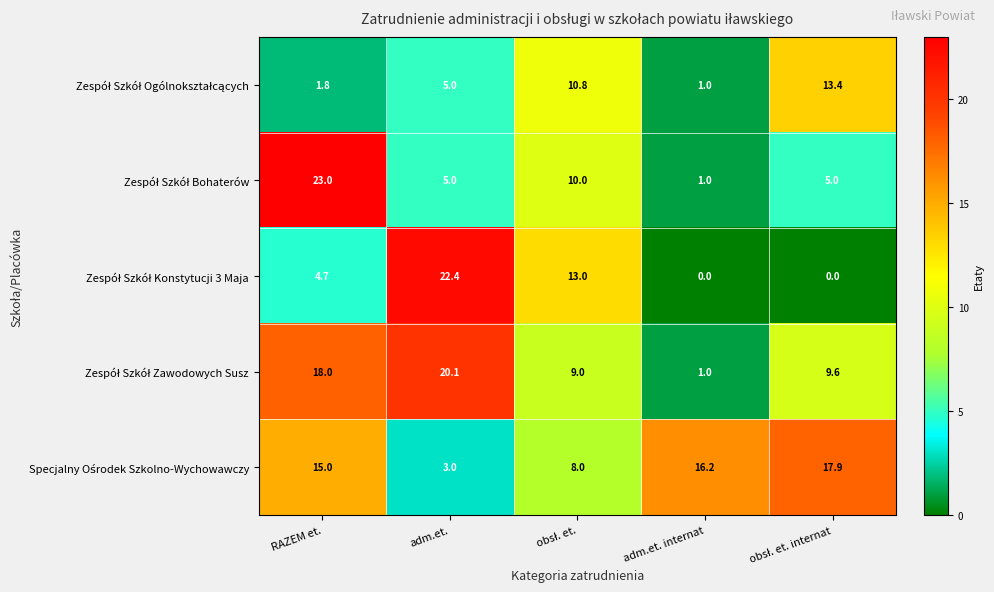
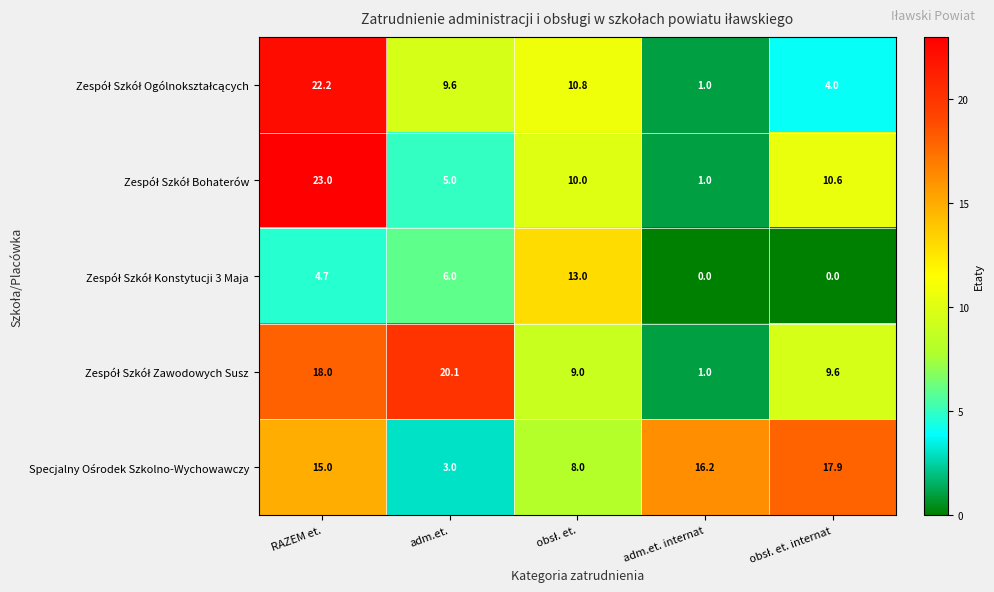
Zespół Szkół Ogólnokształcących, RAZEM et.: 1.8 -> 22.2
Zespół Szkół Ogólnokształcących, adm.et.: 5.0 -> 9.6
Zespół Szkół Ogólnokształcących, obsł. et. internat: 13.4 -> 4.0
Zespół Szkół Bohaterów, obsł. et. internat: 5.0 -> 10.6
Zespół Szkół Konstytucji 3 Maja, adm.et.: 22.4 -> 6.0
